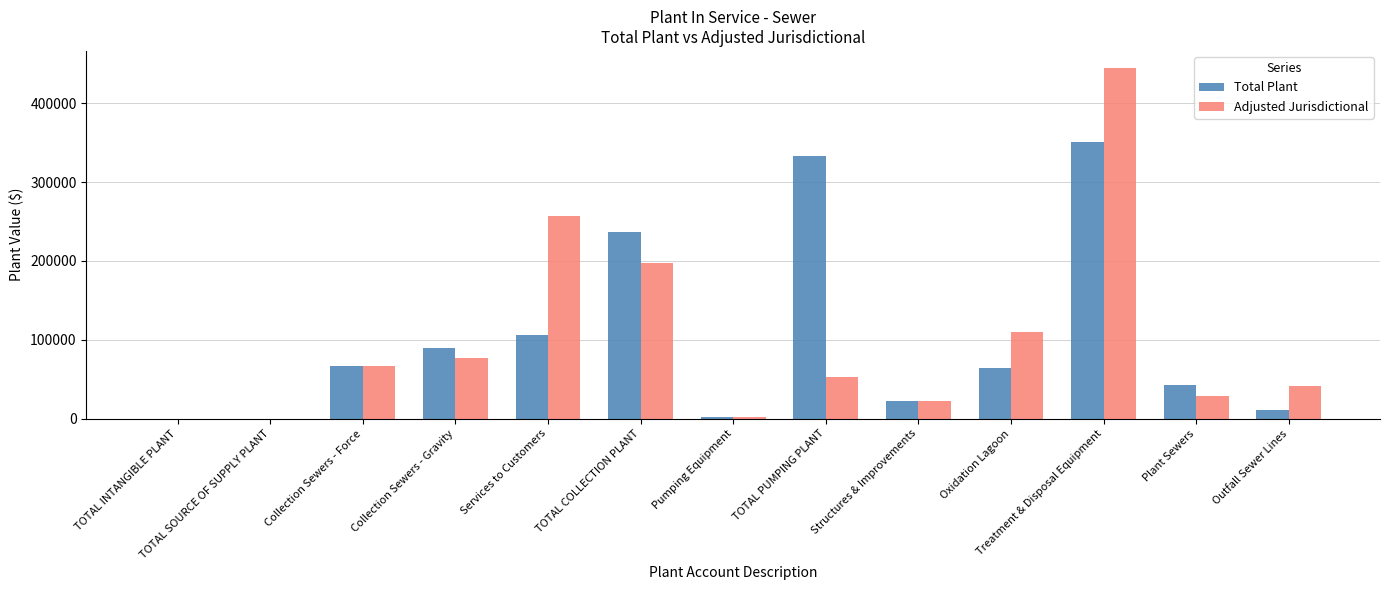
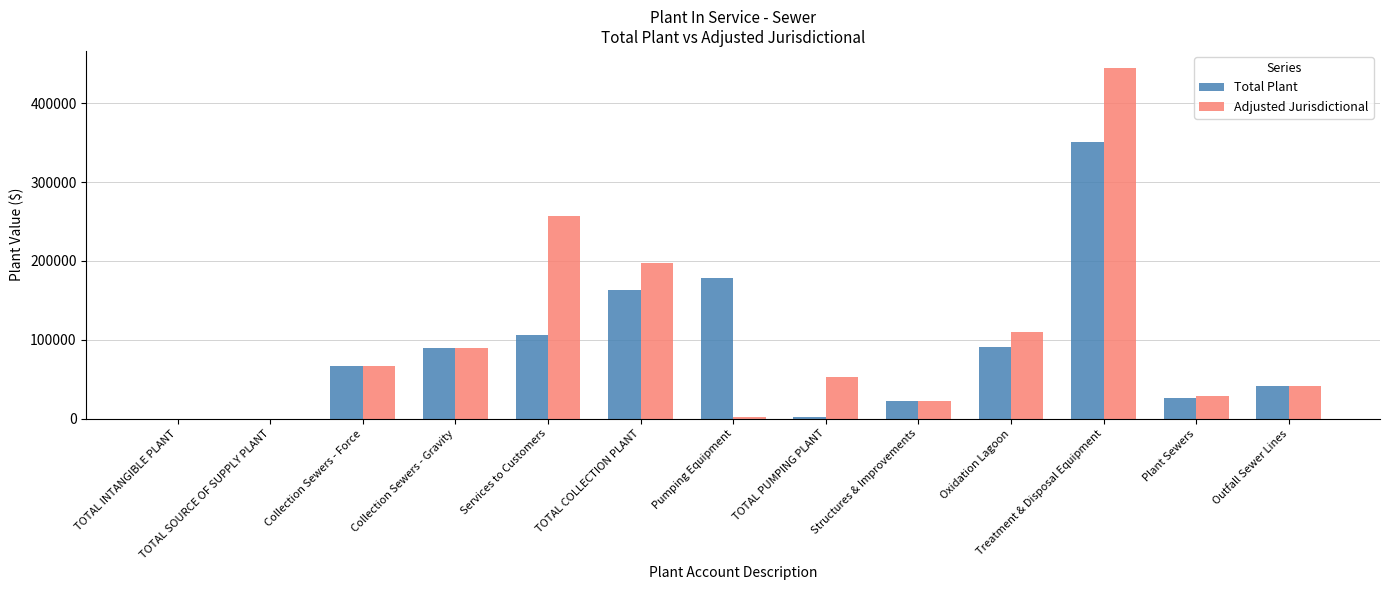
Adjusted Jurisdictional, Collection Sewers - Gravity: 80000 -> 90000
Total Plant, TOTAL COLLECTION PLANT: 240000 -> 160000
Total Plant, Pumping Equipment: 0 -> 180000
Total Plant, TOTAL PUMPING PLANT: 330000 -> 0
Total Plant, Oxidation Lagoon: 60000 -> 90000
Total Plant, Plant Sewers: 40000 -> 30000
Total Plant, Outfall Sewer Lines: 10000 -> 40000
